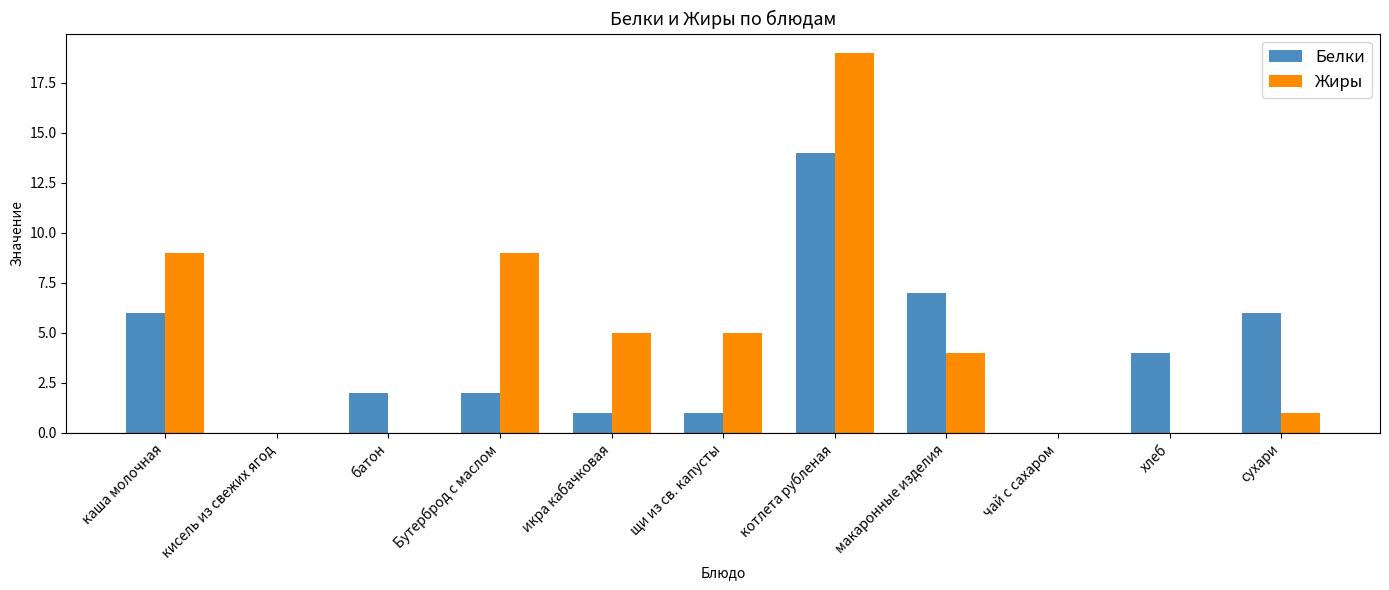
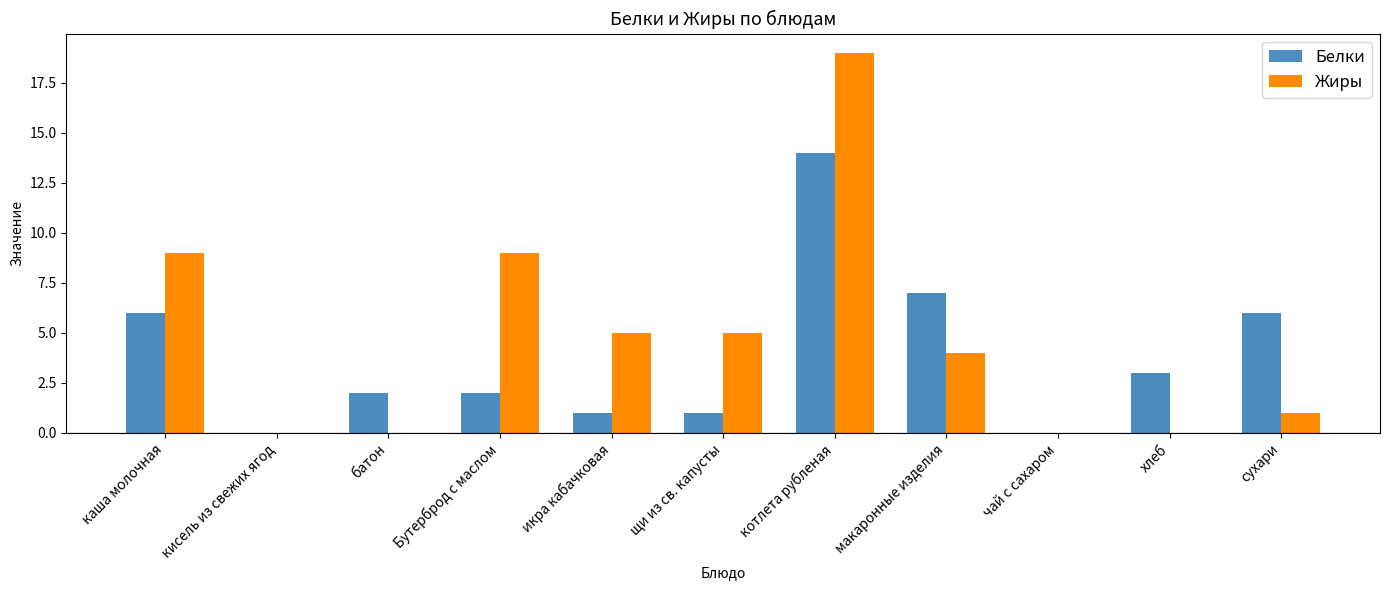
Белки, хлеб: 4 -> 3
